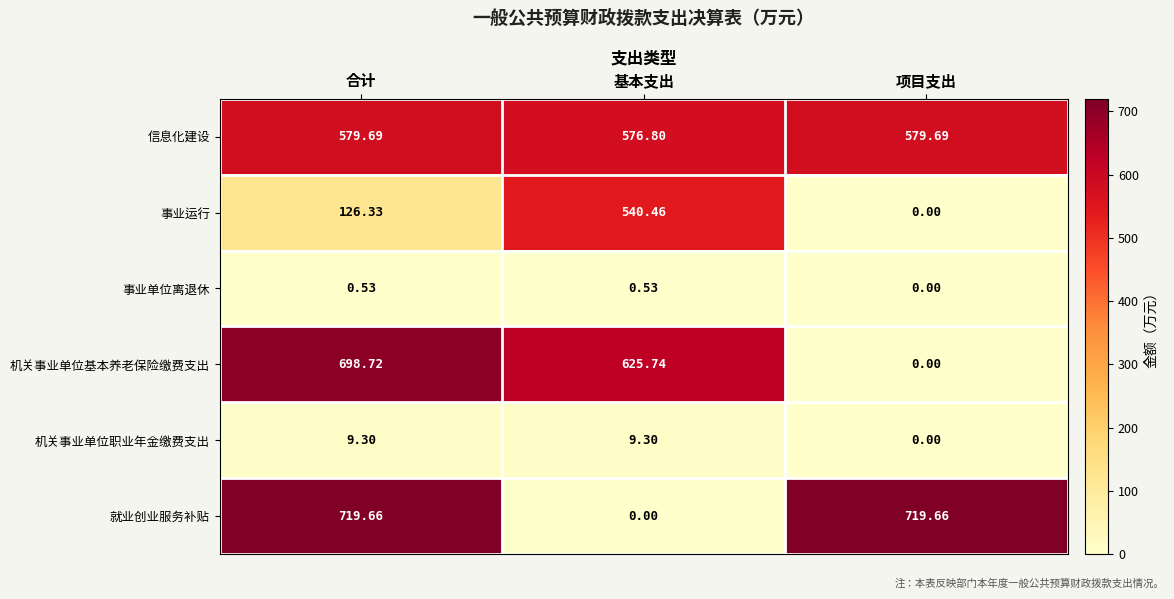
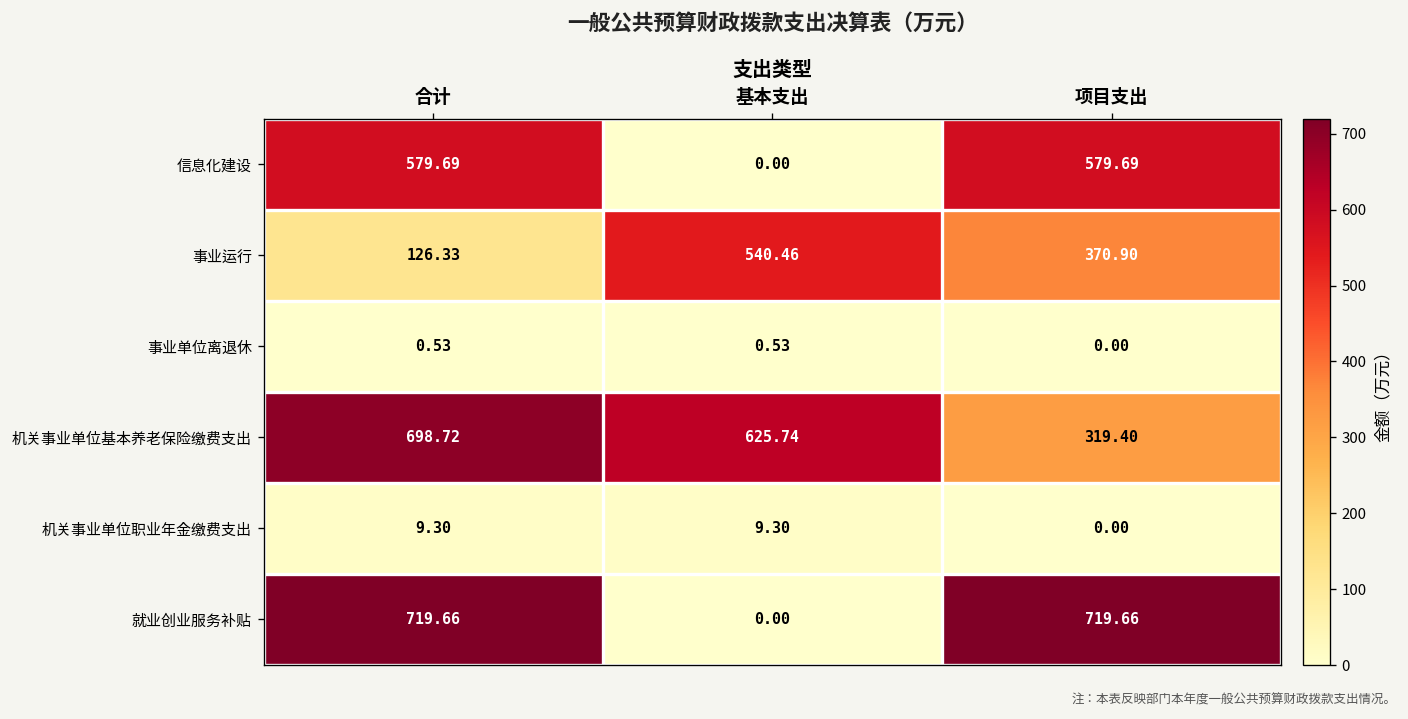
信息化建设, 基本支出: 576.80 -> 0.00
事业运行, 项目支出: 0.00 -> 370.90
机关事业单位基本养老保险缴费支出, 项目支出: 0.00 -> 319.40
